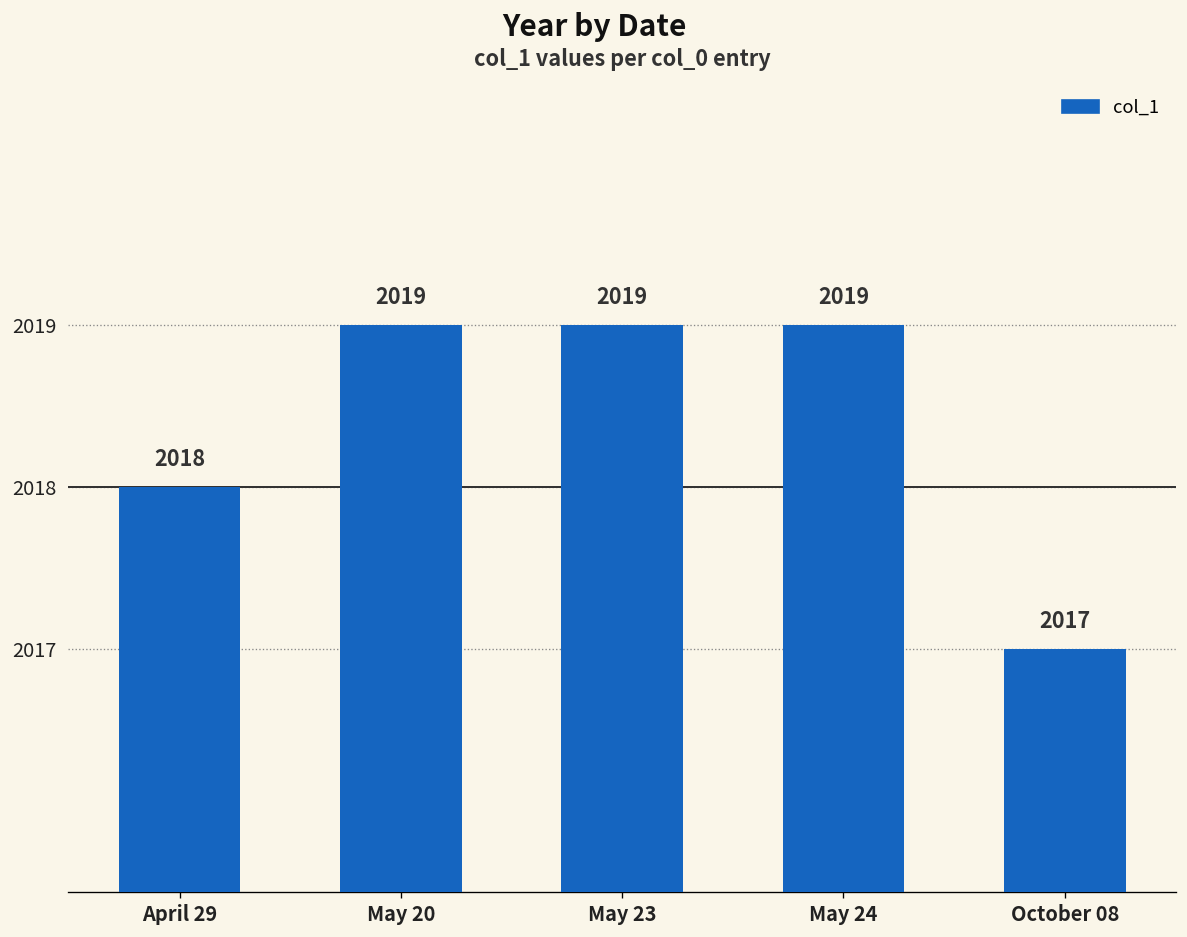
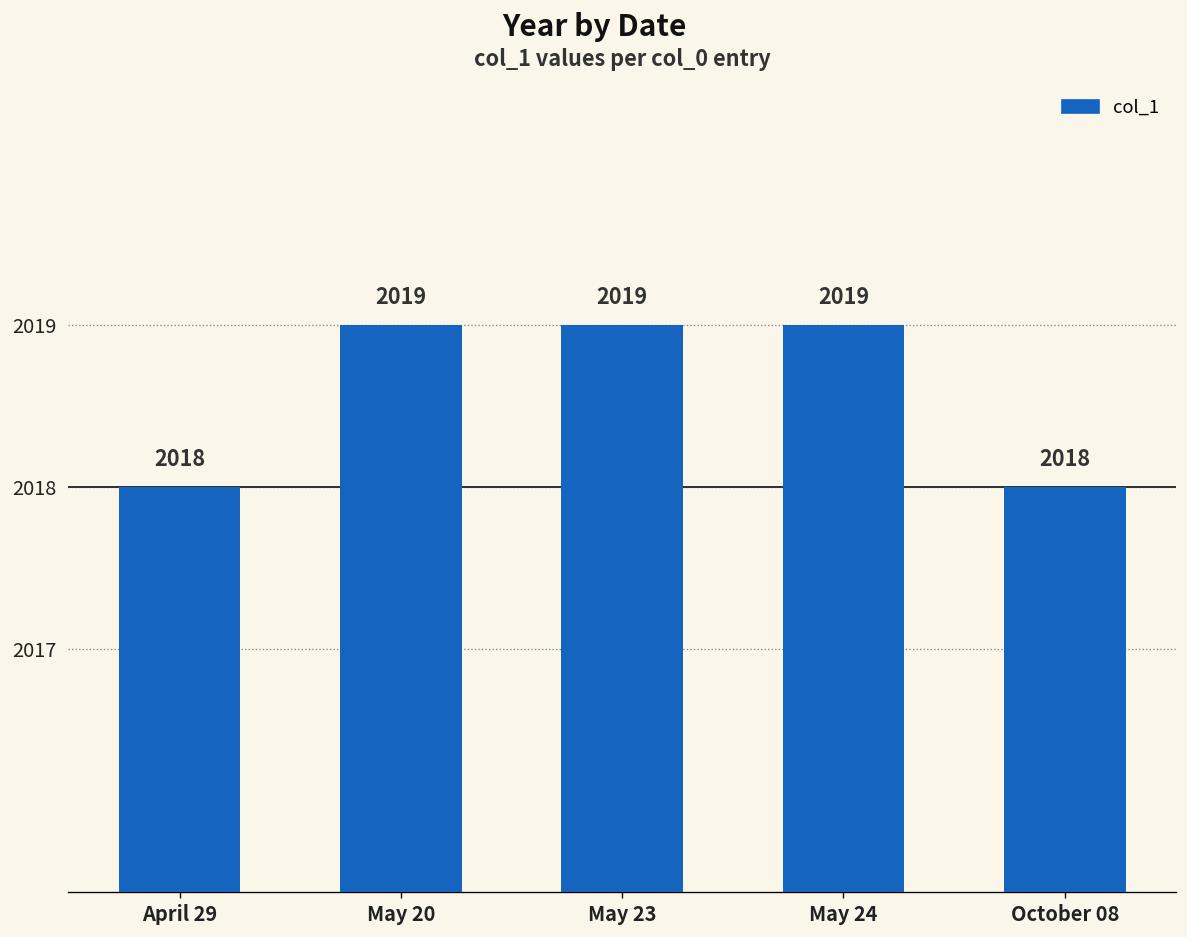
October 08: 2017 -> 2018
